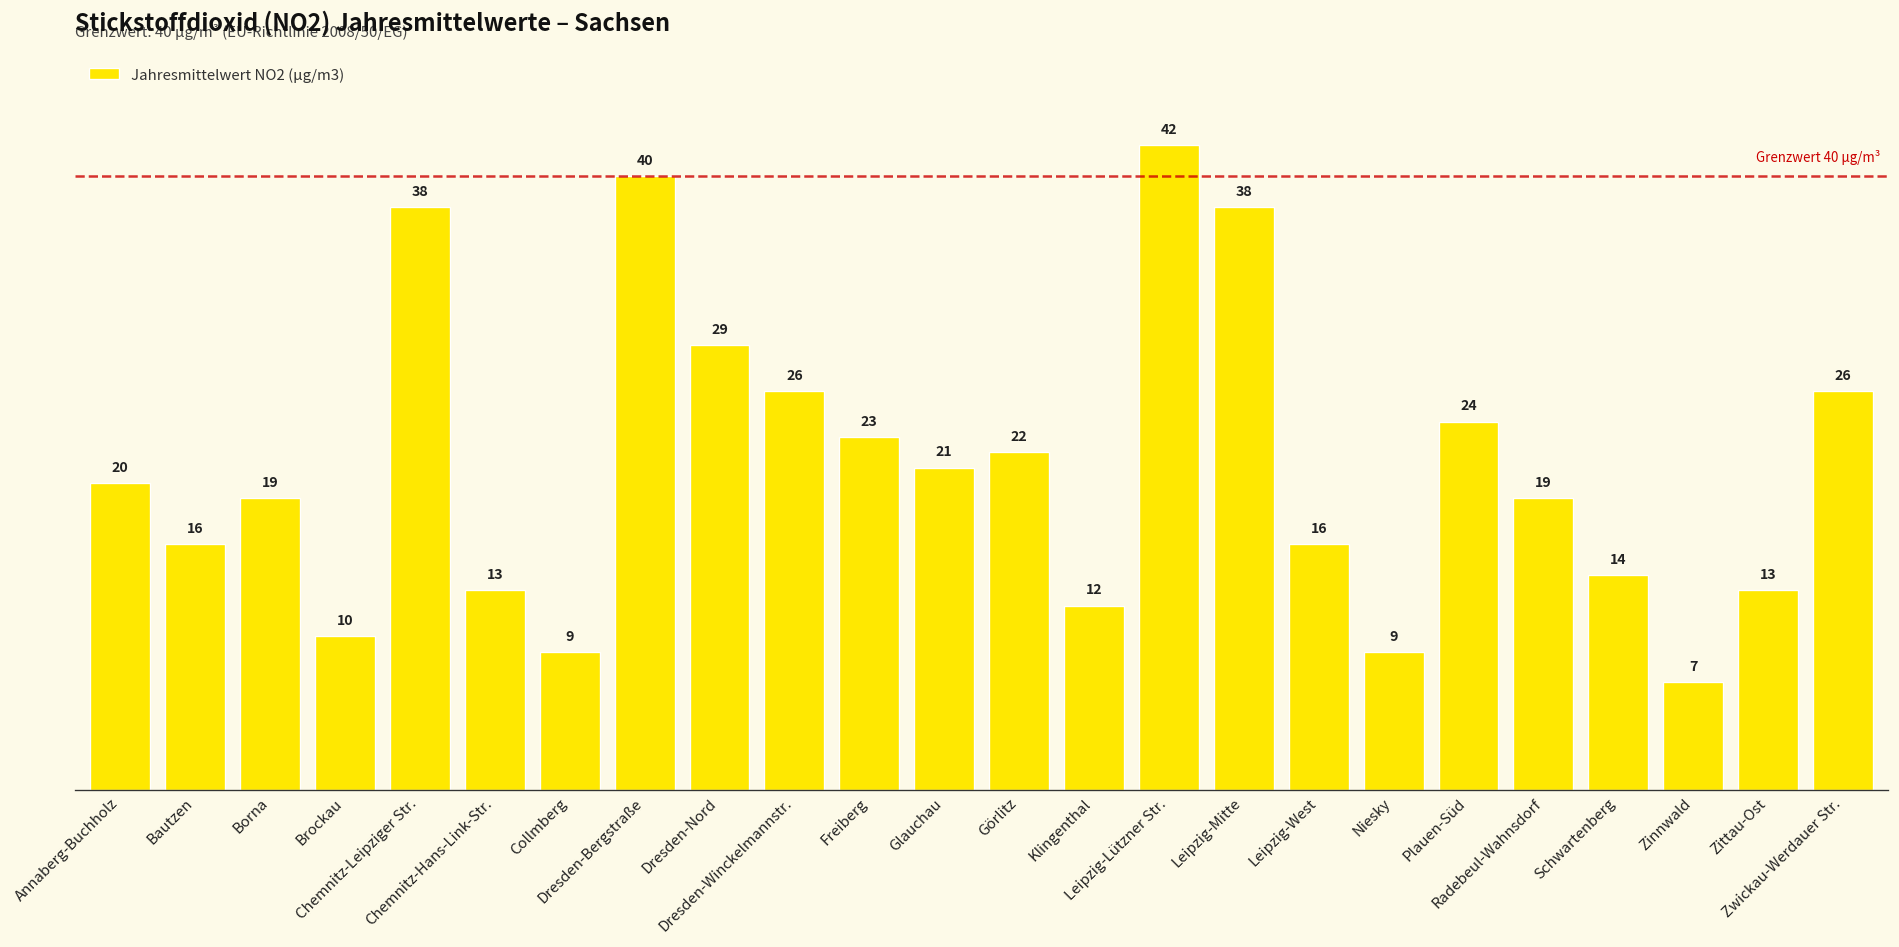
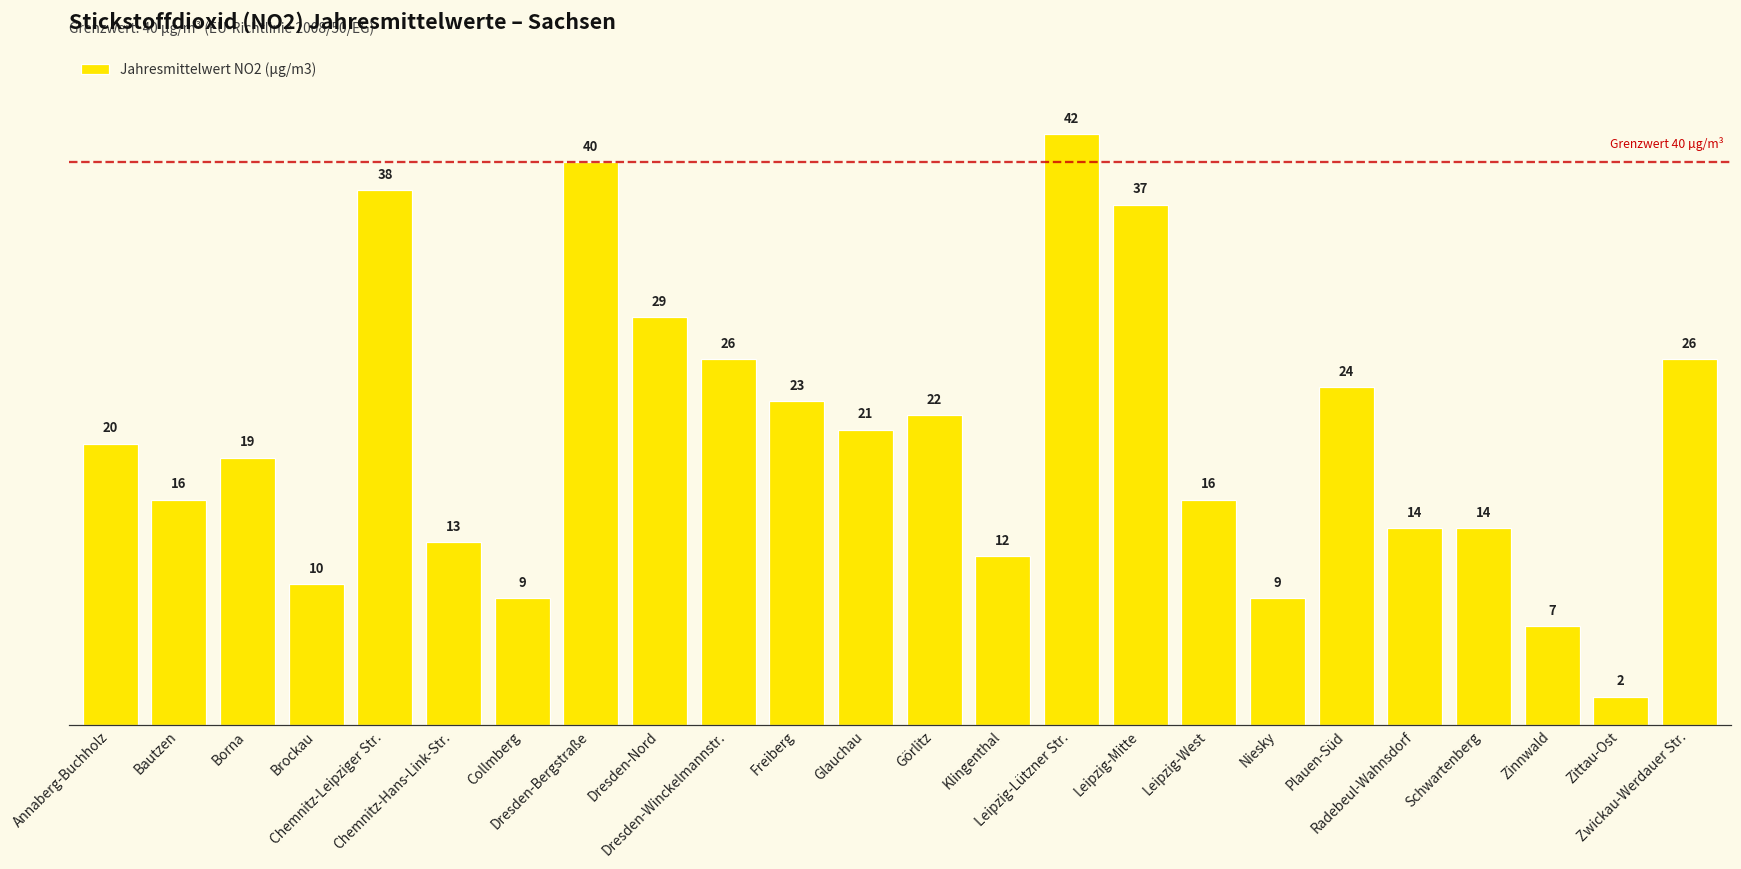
Leipzig-Mitte: 38 -> 37
Radebeul-Wahnsdorf: 19 -> 14
Zittau-Ost: 13 -> 2
